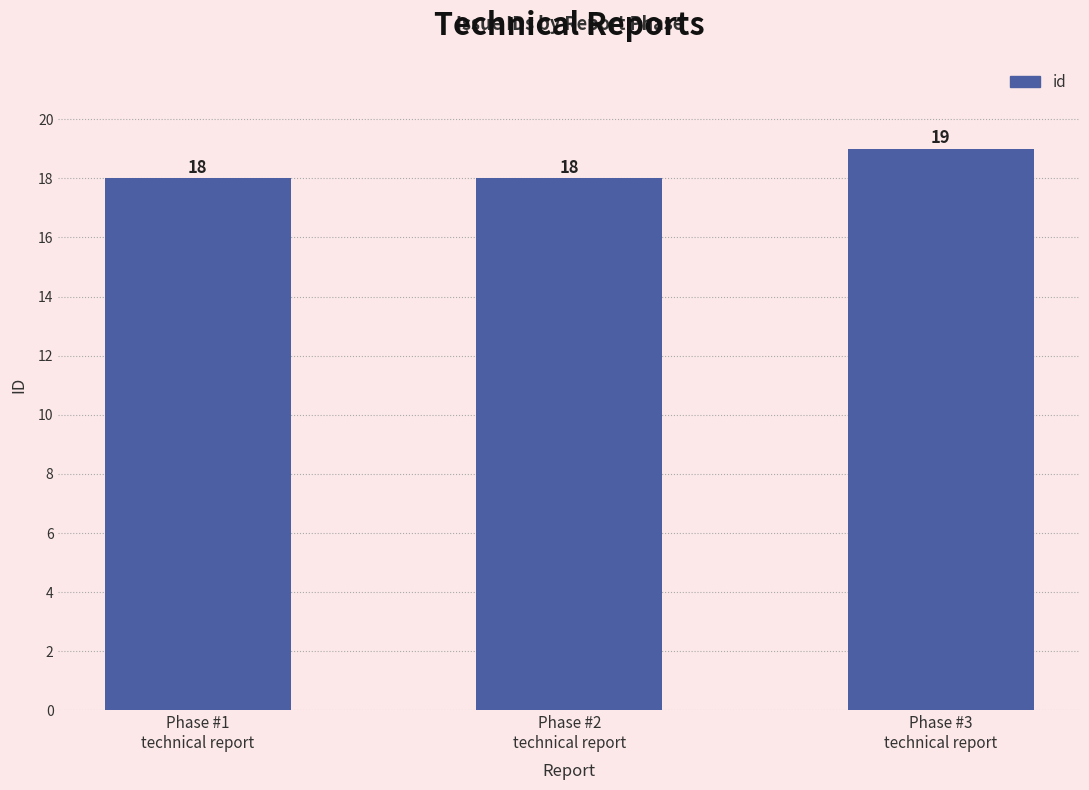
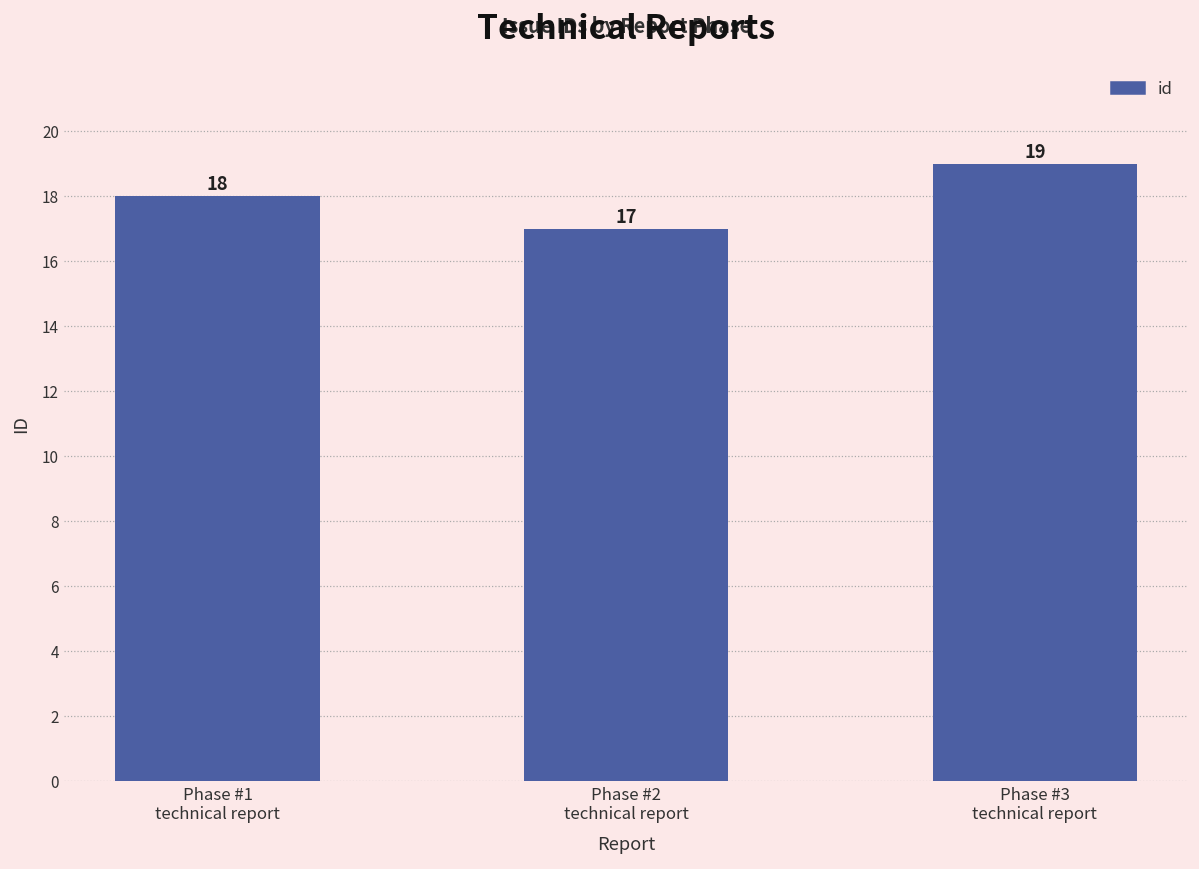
Phase #2 technical report: 18 -> 17
